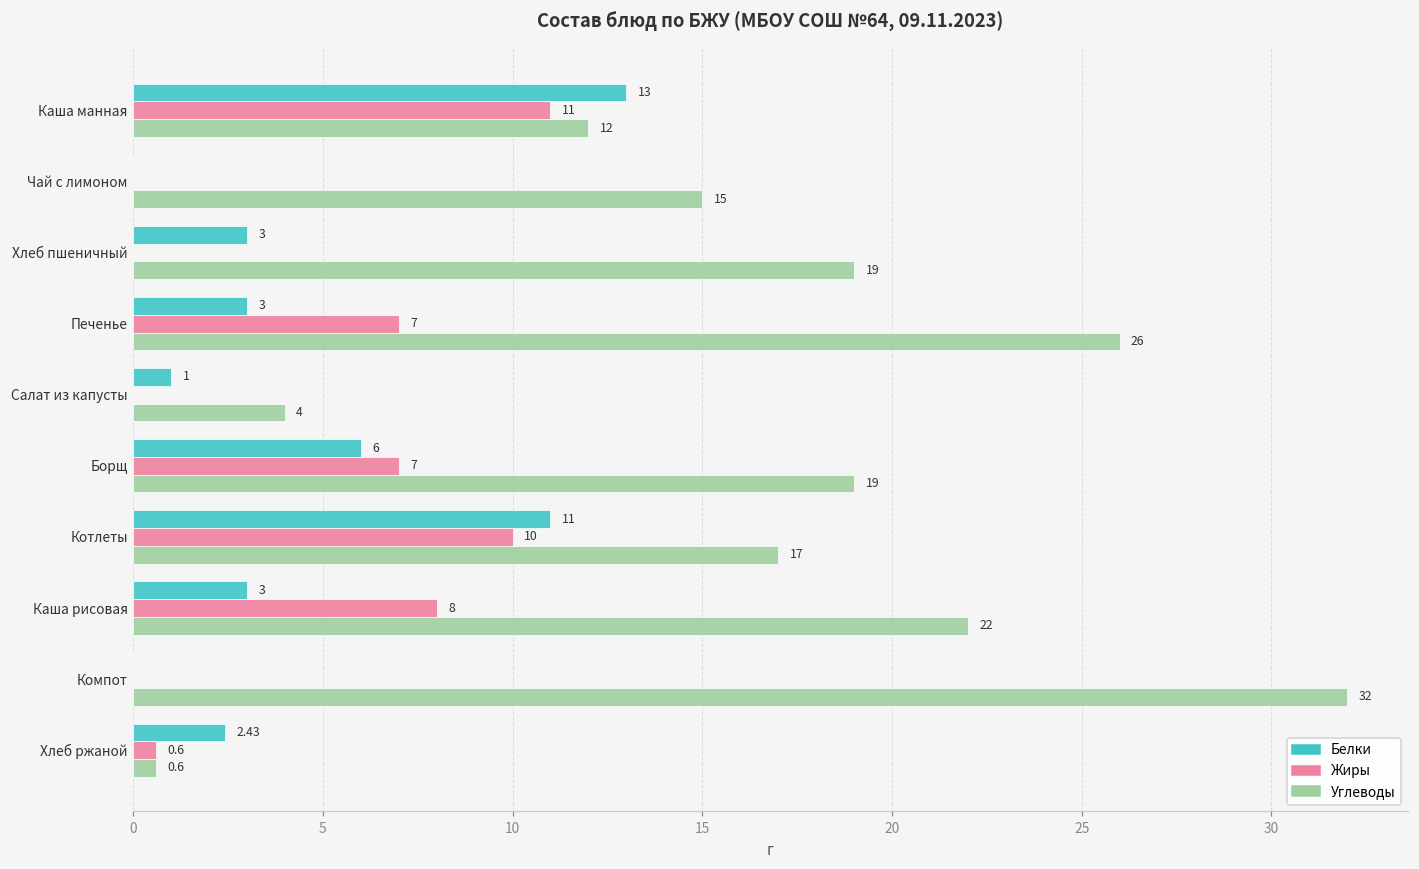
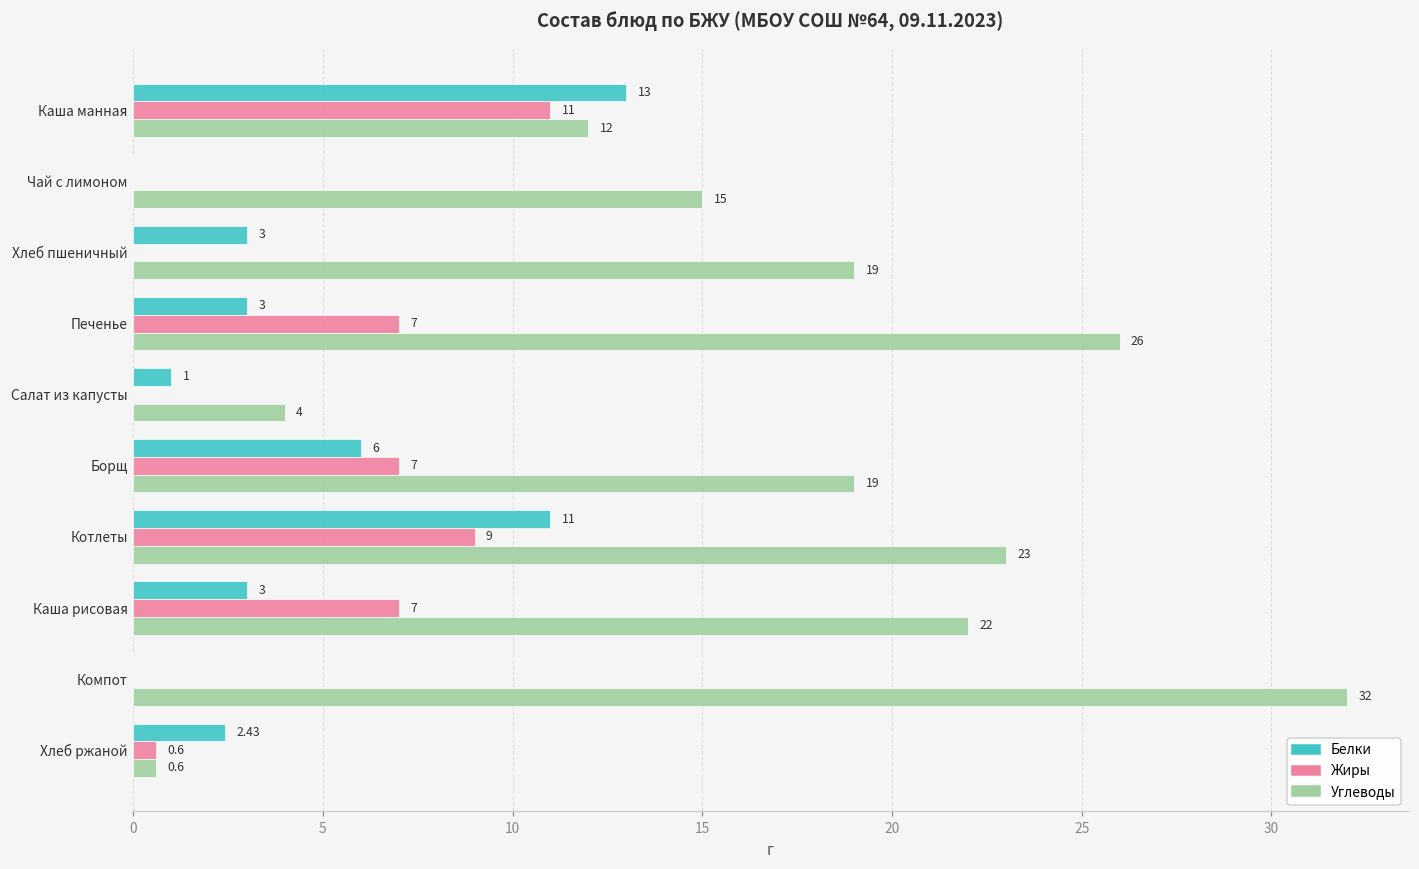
Жиры, Котлеты: 10 -> 9
Углеводы, Котлеты: 17 -> 23
Жиры, Каша рисовая: 8 -> 7
